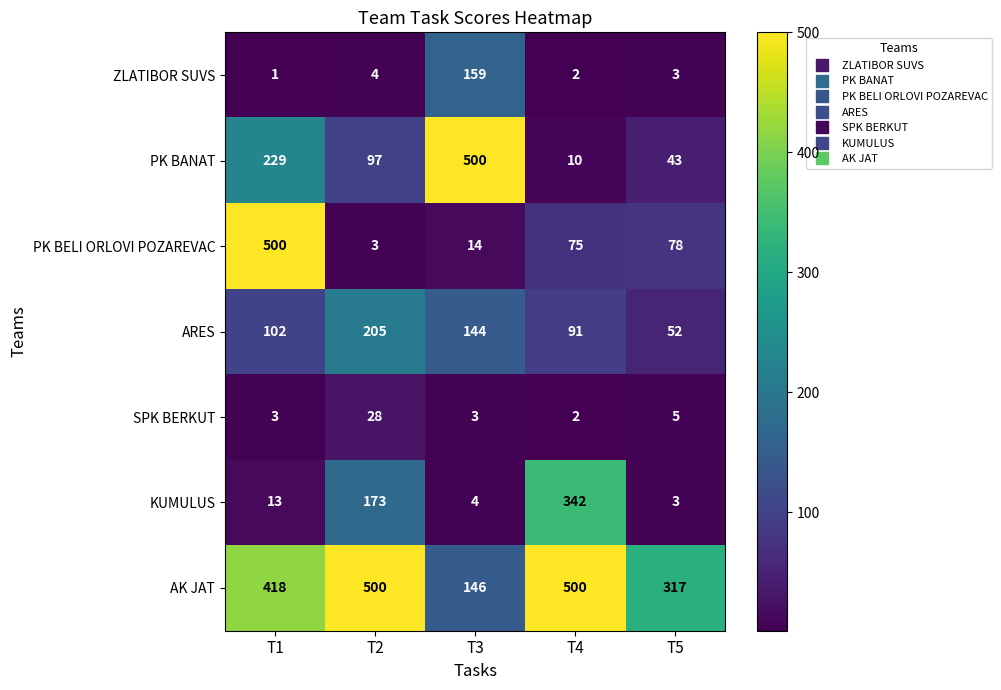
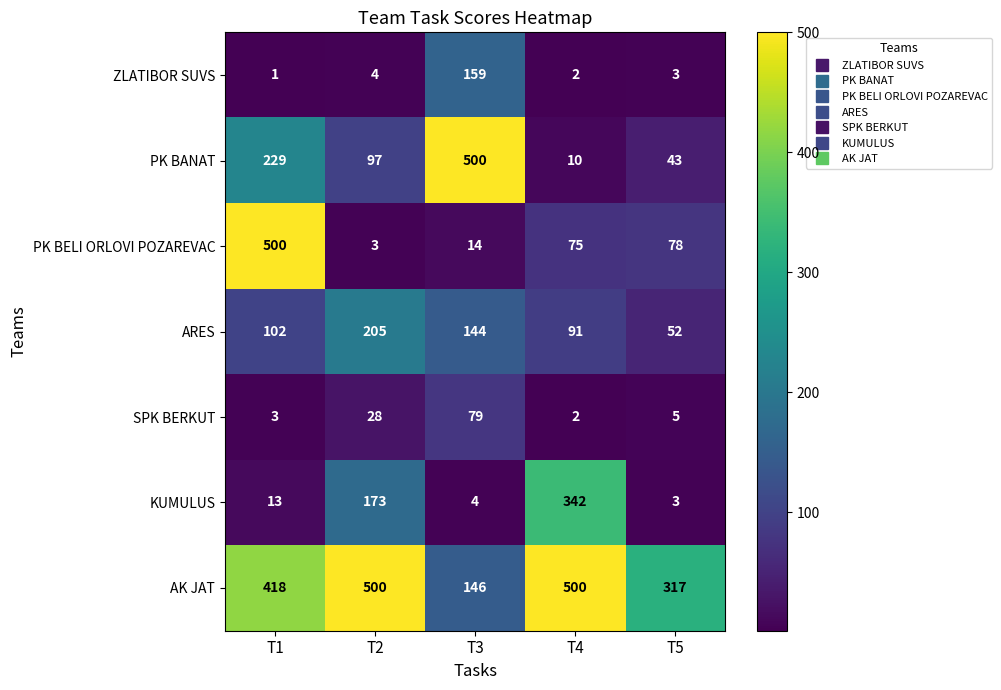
SPK BERKUT, T3: 3 -> 79
